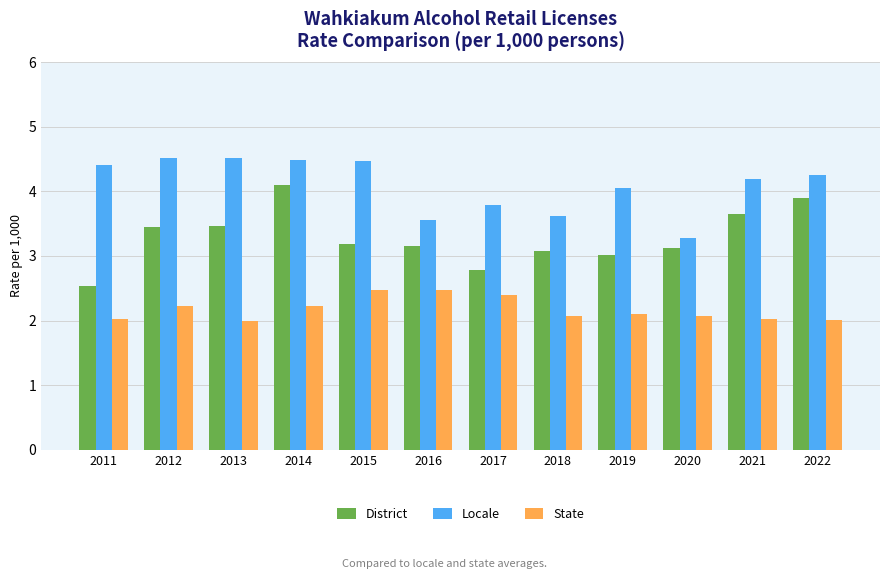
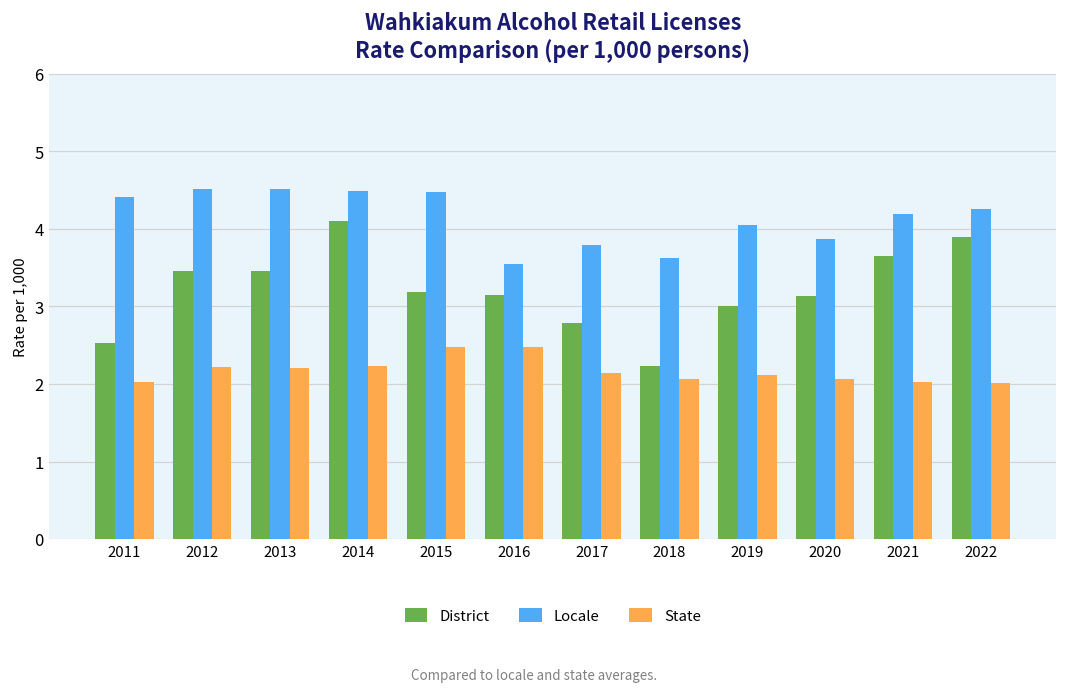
State, 2013: 2.0 -> 2.2
State, 2017: 2.4 -> 2.1
District, 2018: 3.1 -> 2.2
Locale, 2020: 3.3 -> 3.9
